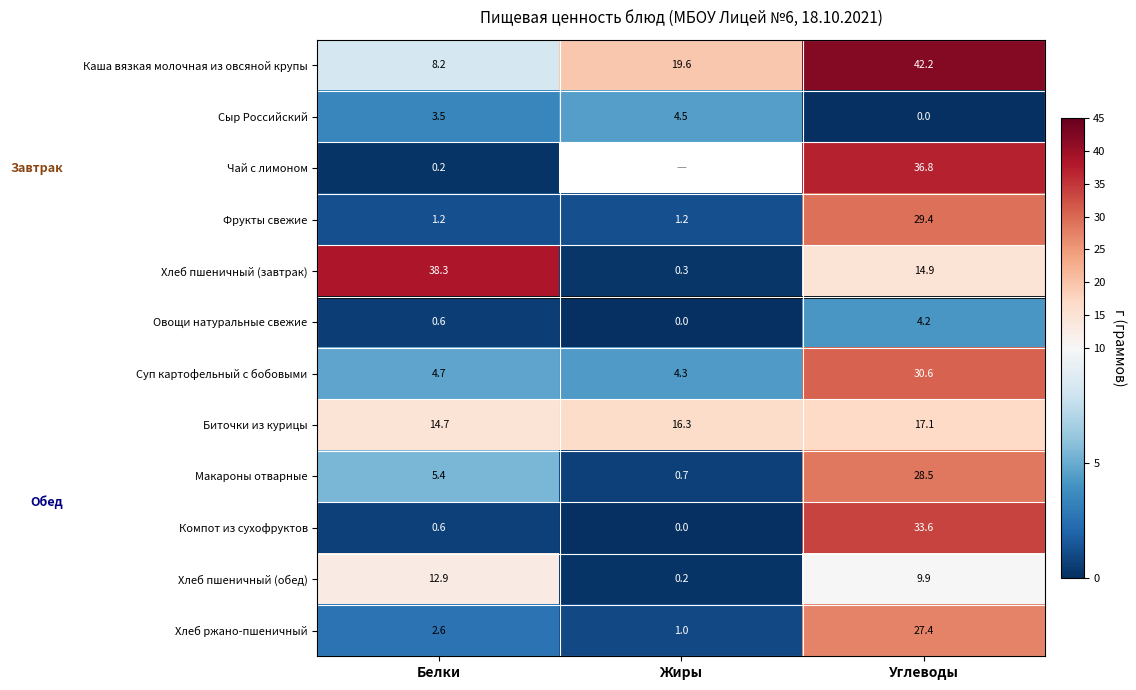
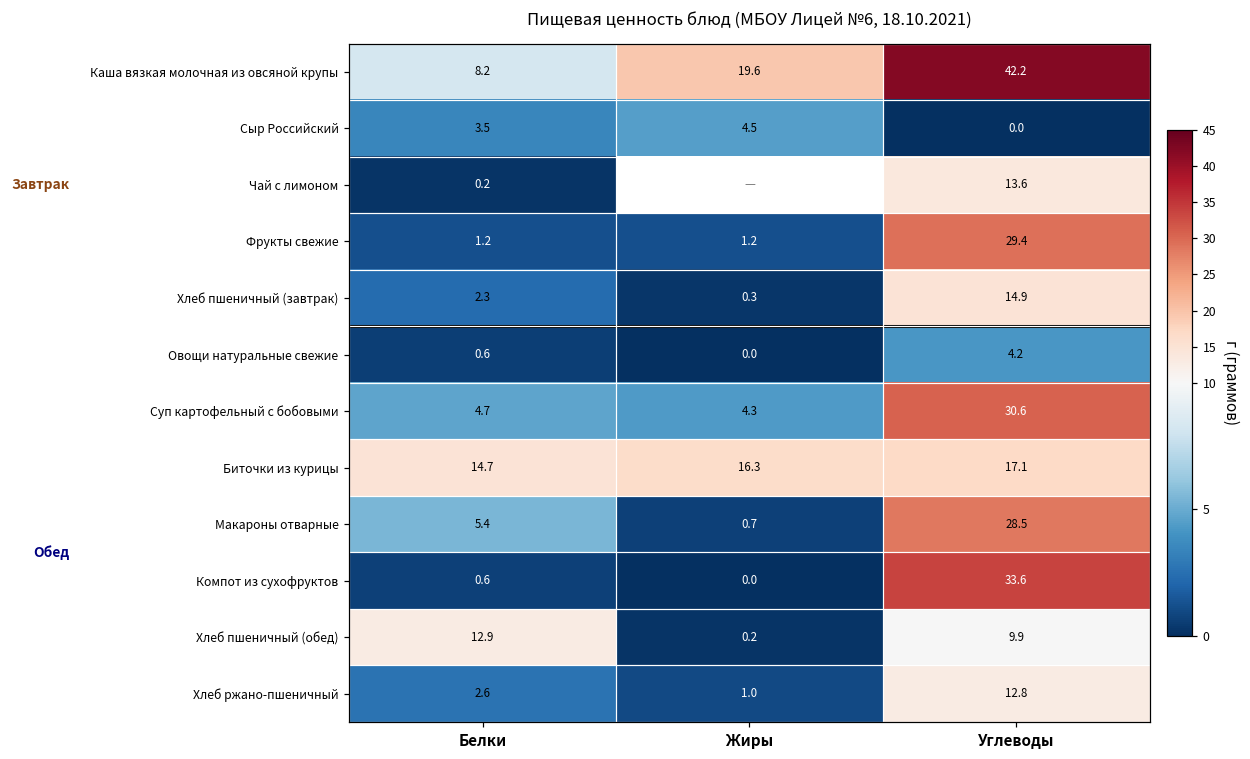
Чай с лимоном, Углеводы: 36.8 -> 13.6
Хлеб пшеничный (завтрак), Белки: 38.3 -> 2.3
Хлеб ржано-пшеничный, Углеводы: 27.4 -> 12.8
